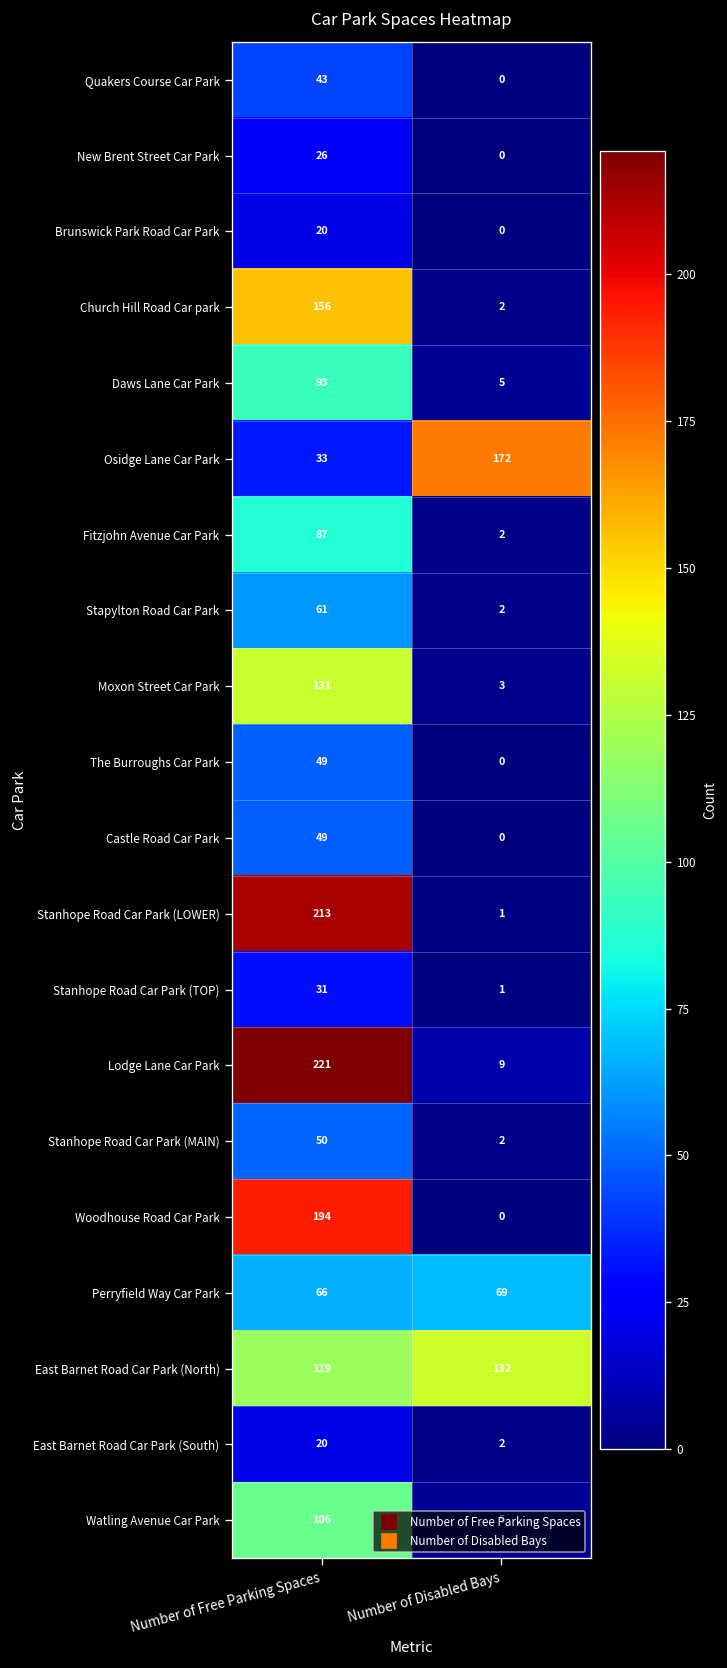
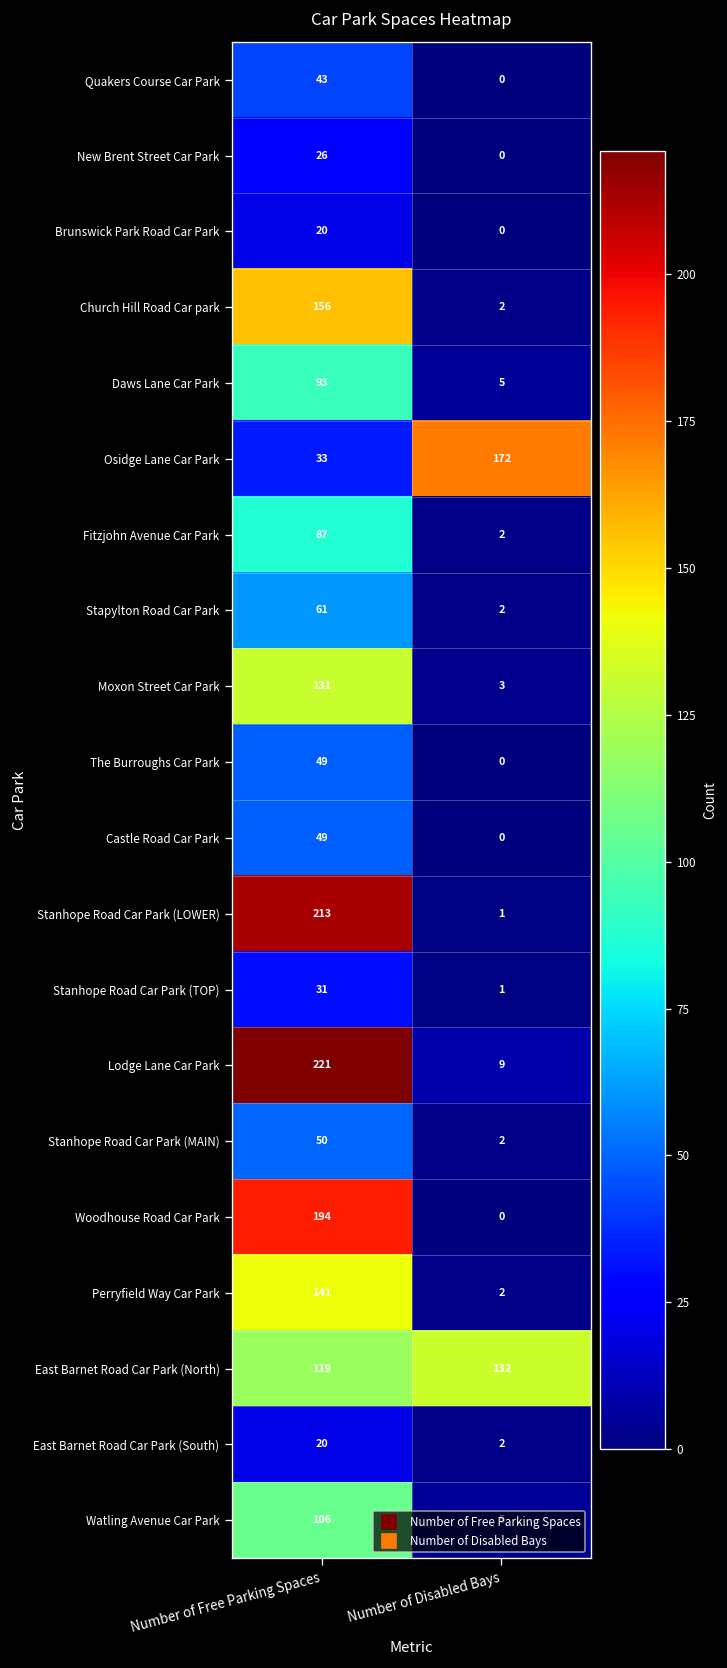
Perryfield Way Car Park, Number of Free Parking Spaces: 66 -> 141
Perryfield Way Car Park, Number of Disabled Bays: 69 -> 2
